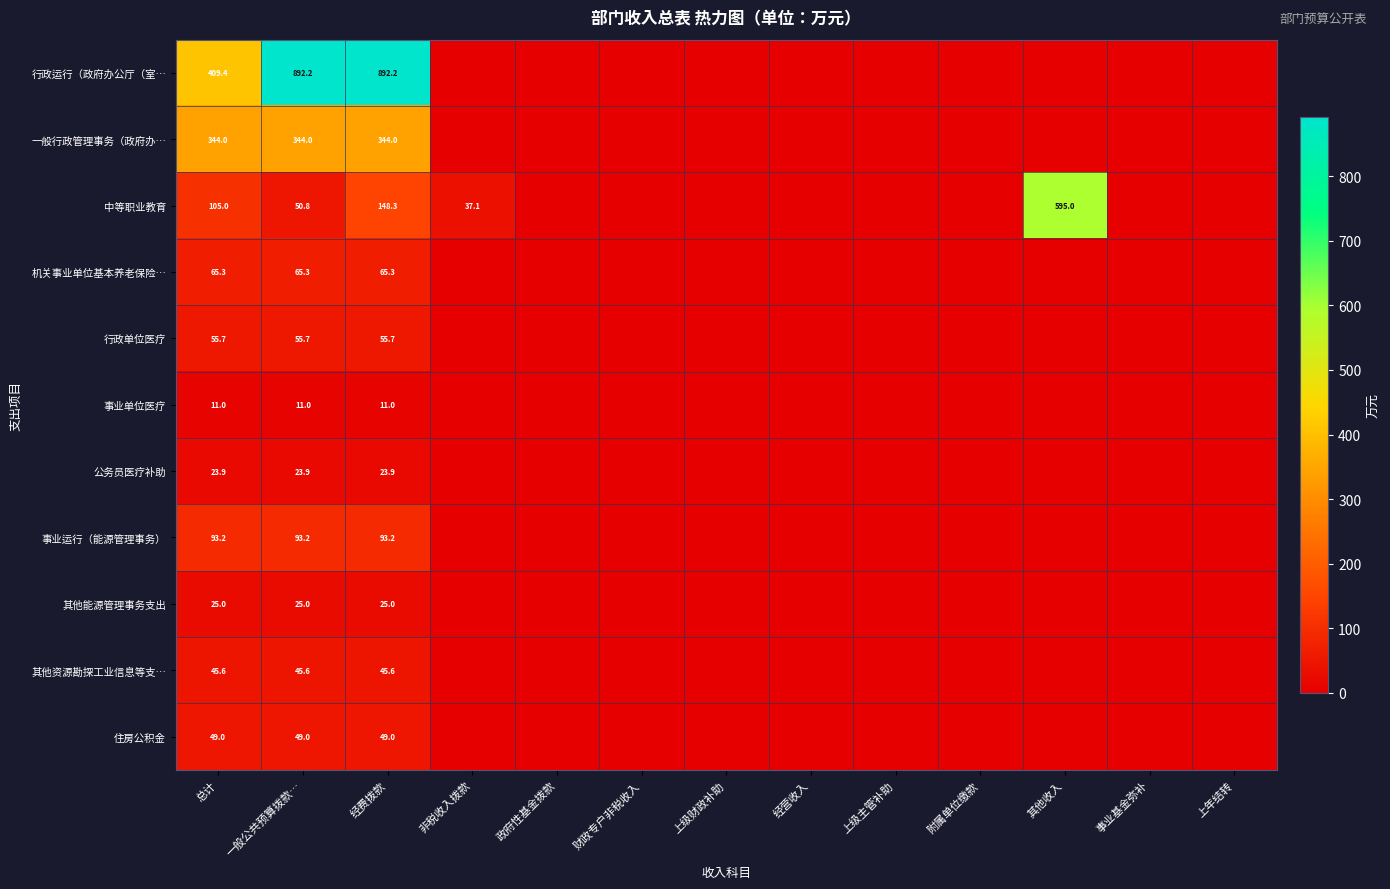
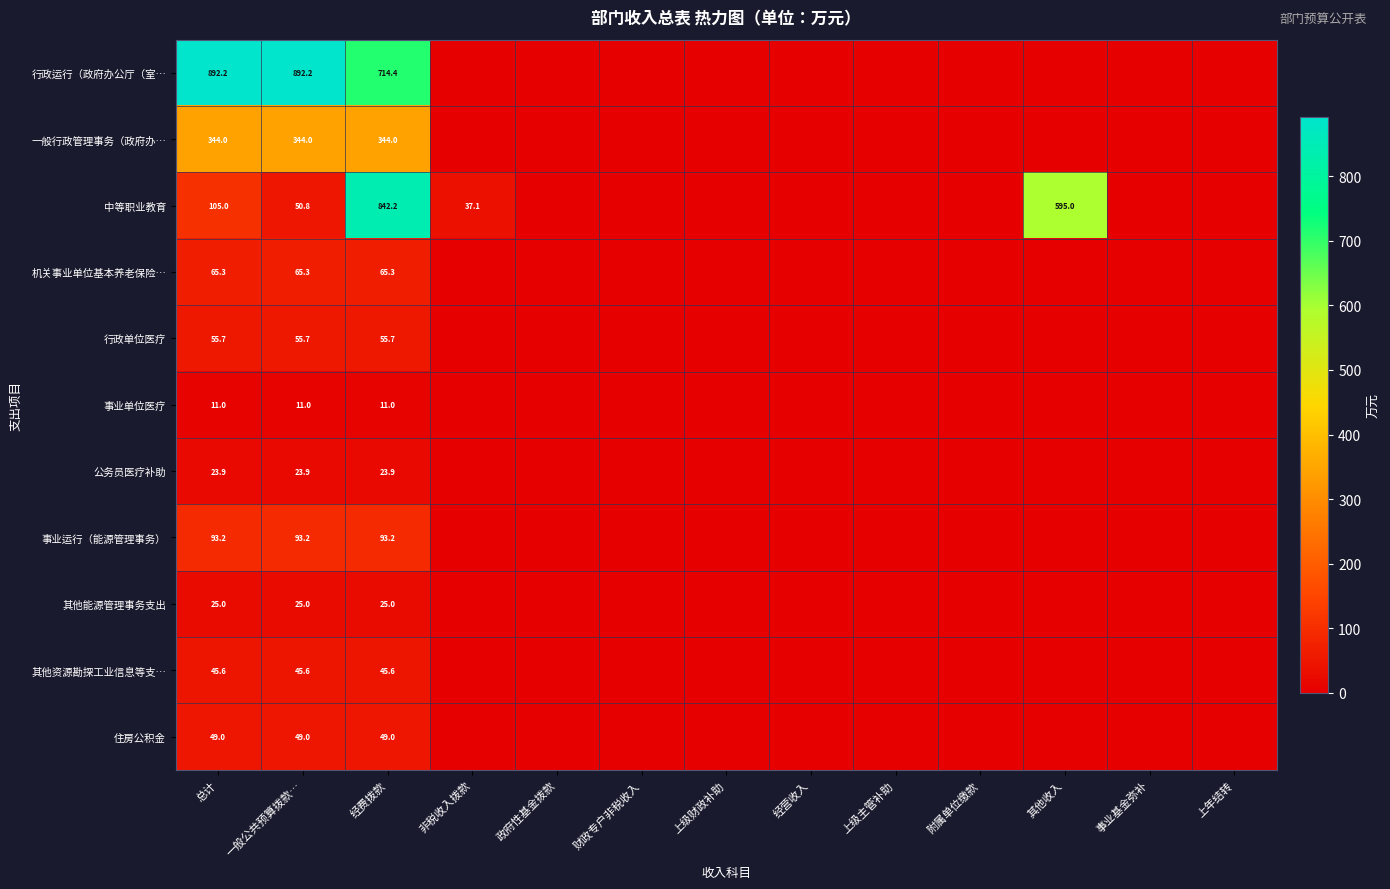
行政运行（政府办公厅（室…, 总计: 409.4 -> 892.2
行政运行（政府办公厅（室…, 经费拨款: 892.2 -> 714.4
中等职业教育, 经费拨款: 148.3 -> 842.2
